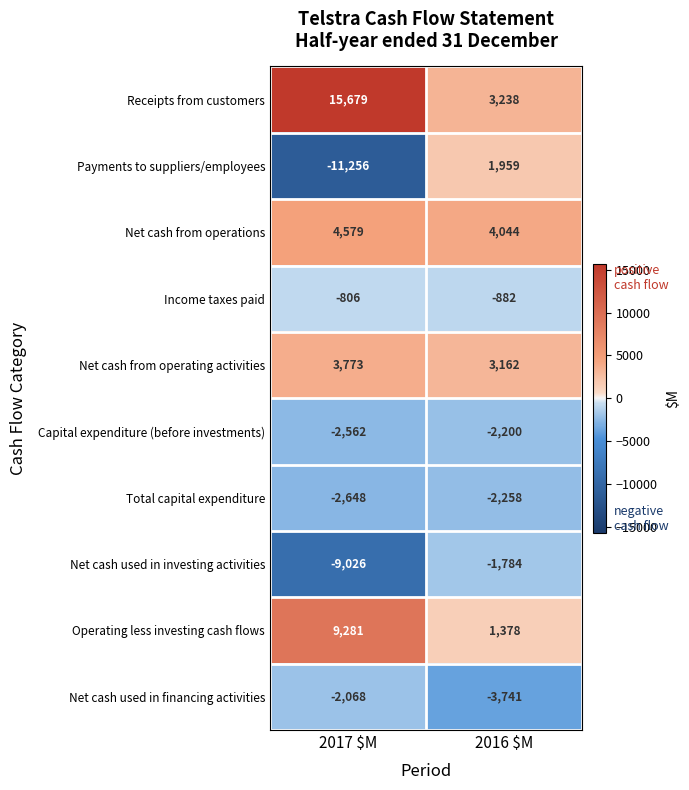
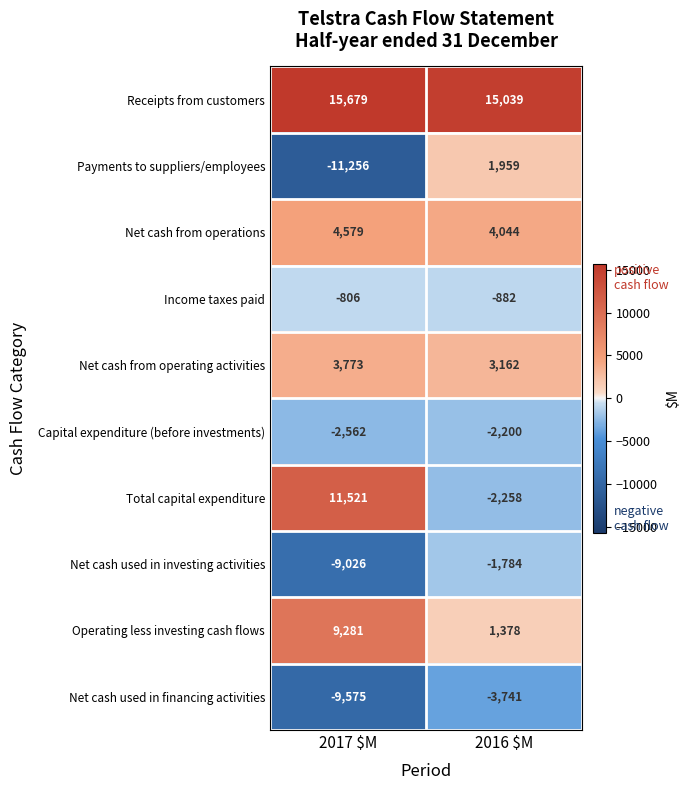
Receipts from customers, 2016 $M: 3,238 -> 15,039
Total capital expenditure, 2017 $M: -2,648 -> 11,521
Net cash used in financing activities, 2017 $M: -2,068 -> -9,575
